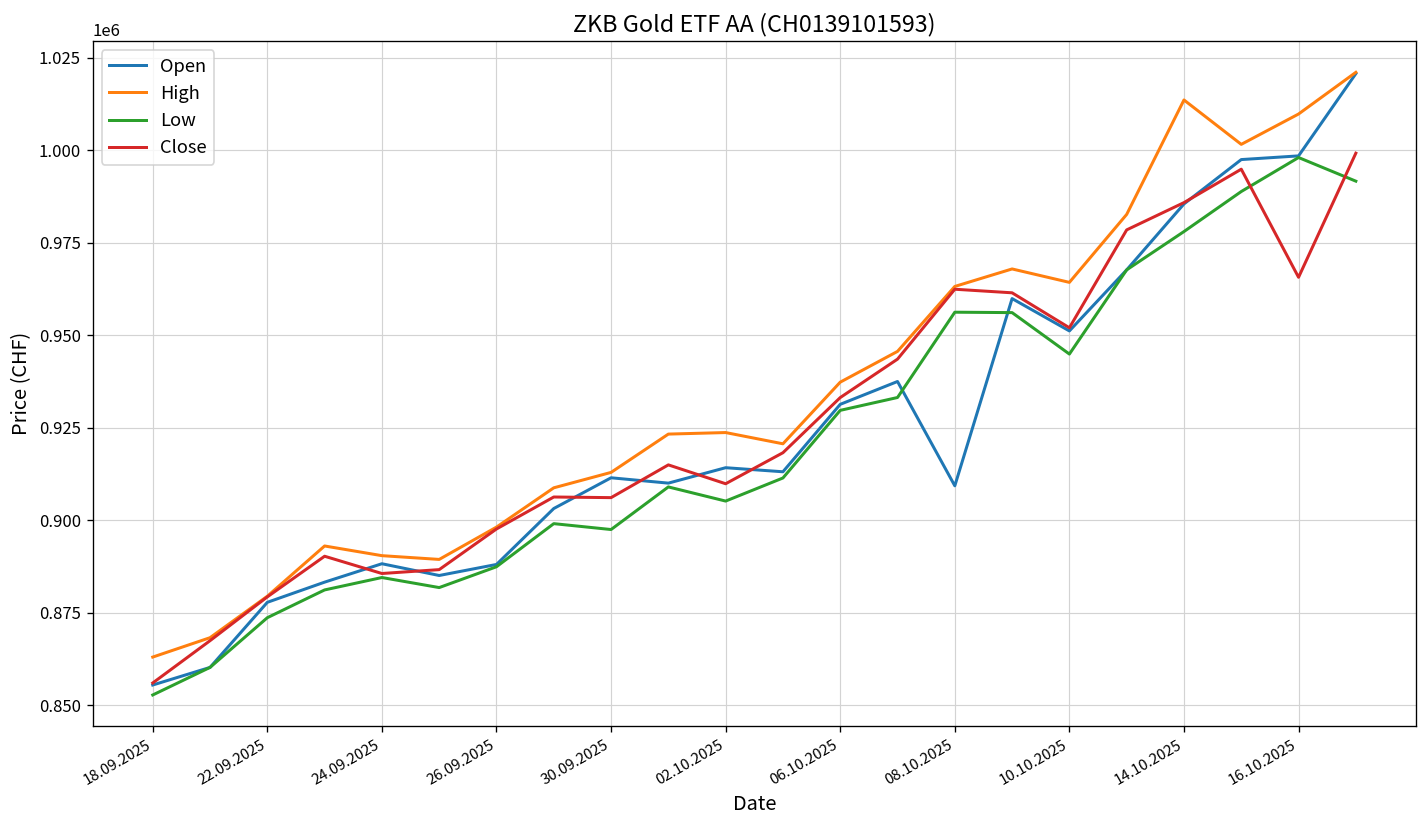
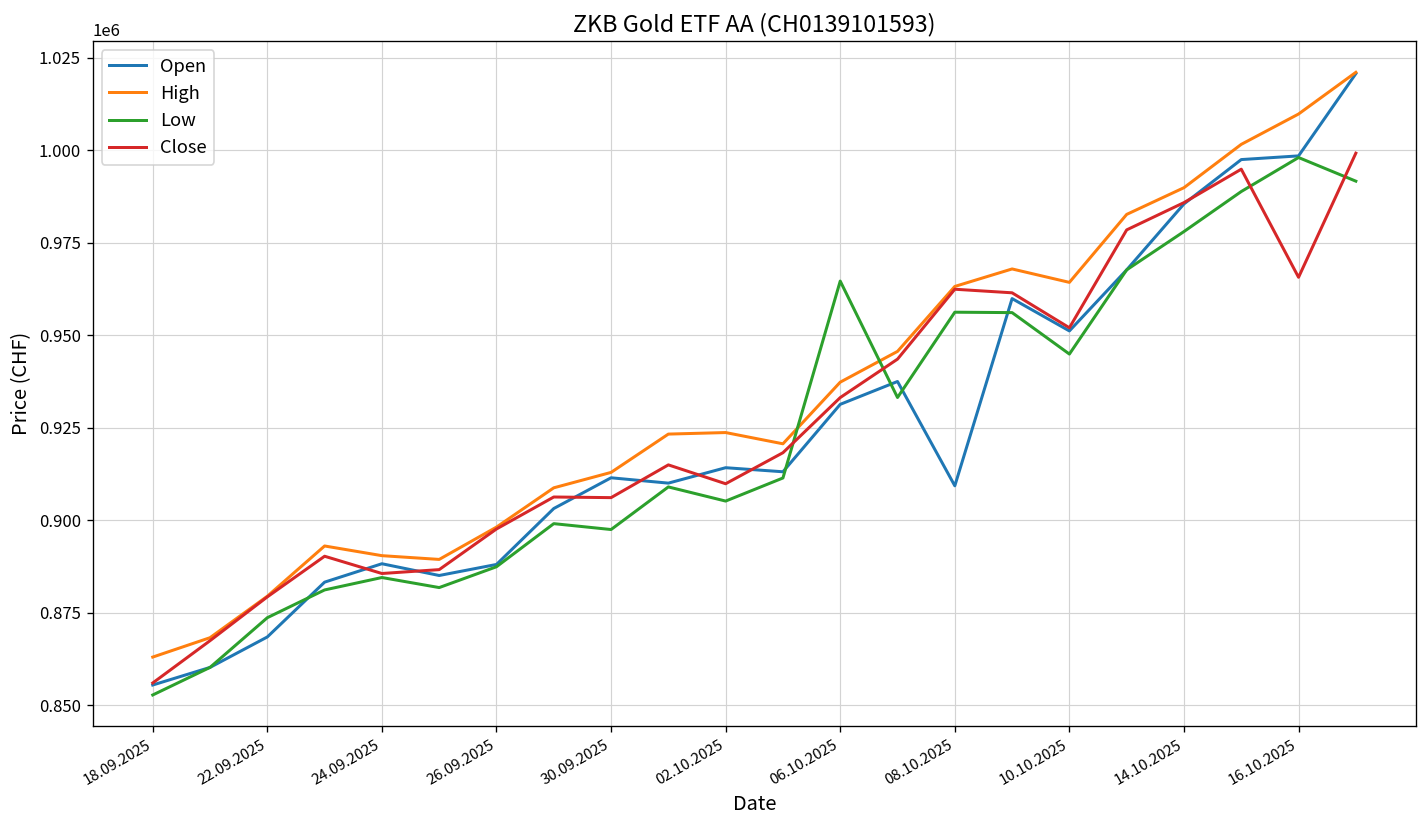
Open, 22.09.2025: 878000 -> 868000
Low, 06.10.2025: 930000 -> 965000
High, 14.10.2025: 1014000 -> 990000
